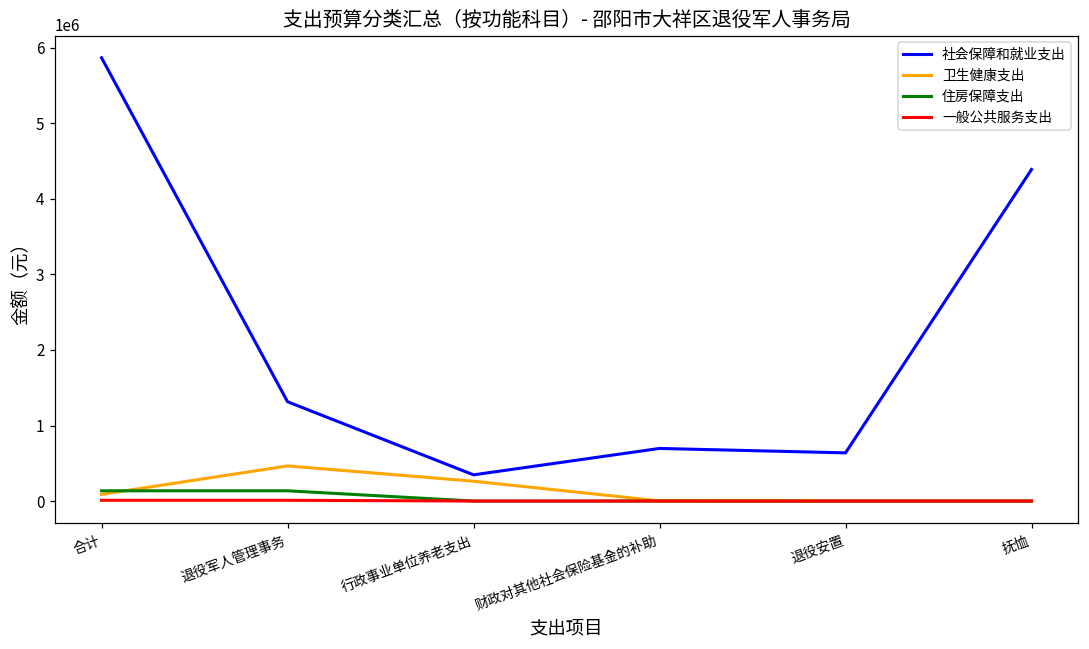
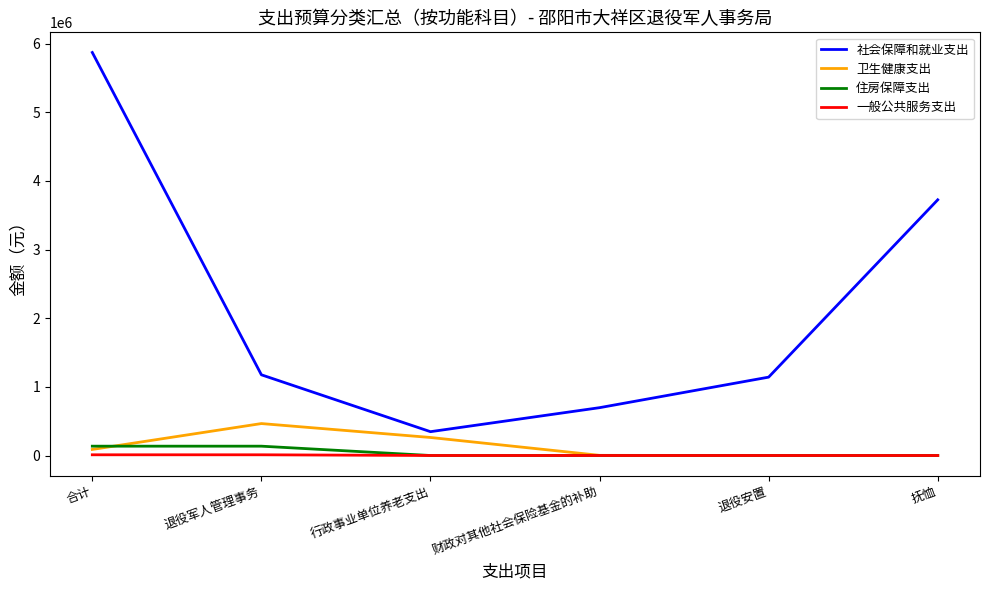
社会保障和就业支出, 退役军人管理事务: 1300000 -> 1200000
社会保障和就业支出, 退役安置: 600000 -> 1100000
社会保障和就业支出, 抚恤: 4400000 -> 3700000
